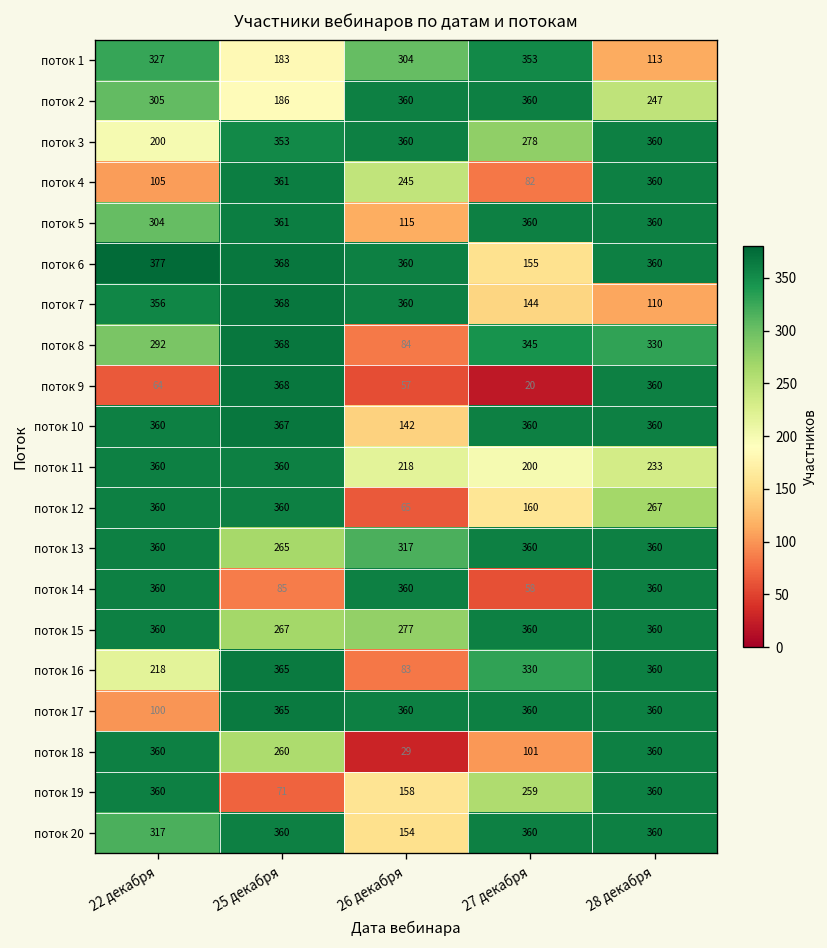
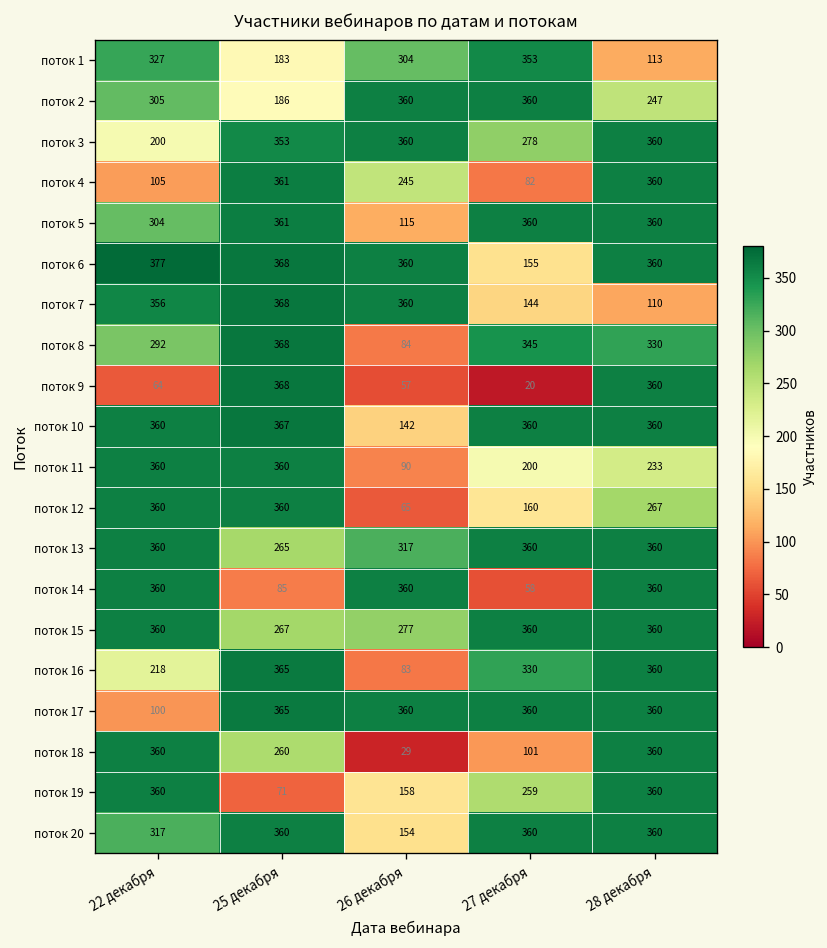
поток 11, 26 декабря: 218 -> 90
